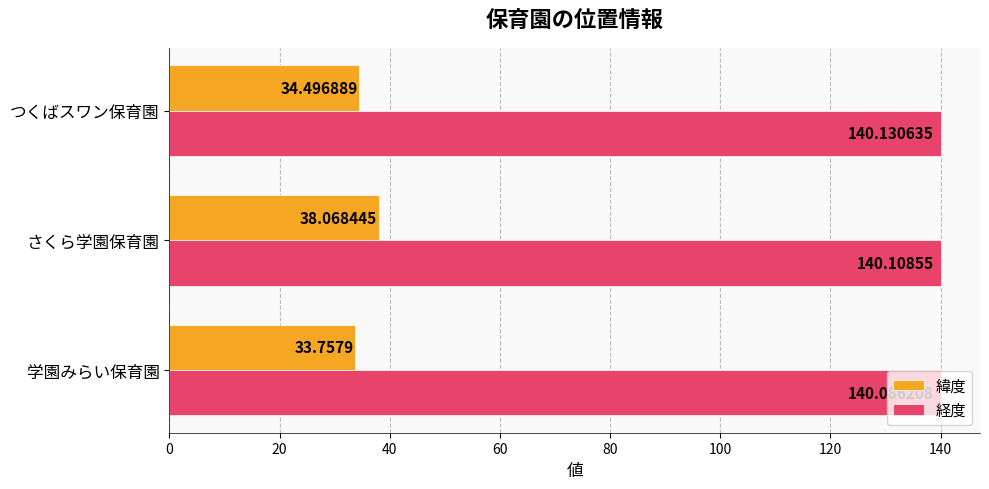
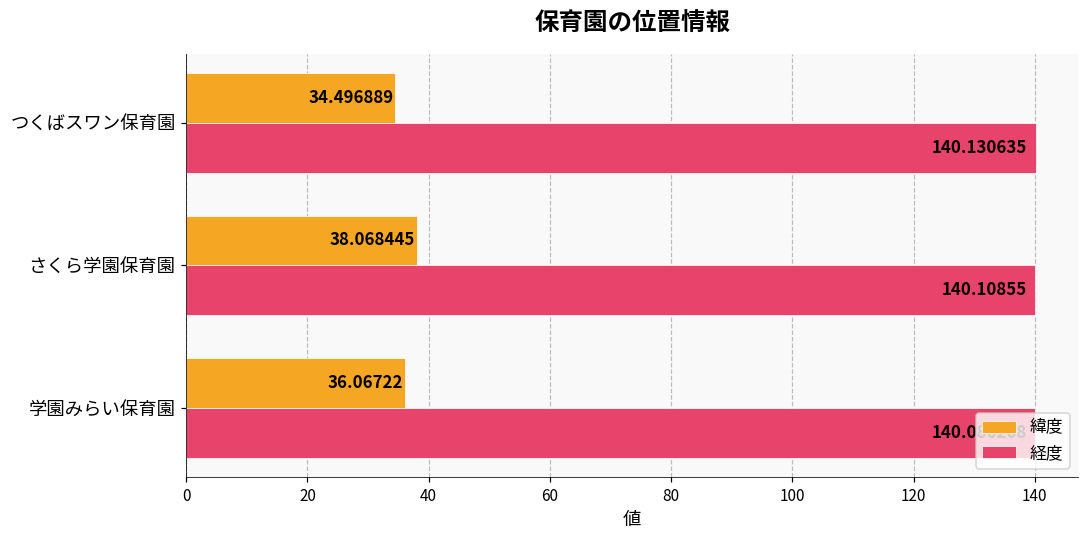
緯度, 学園みらい保育園: 33.7579 -> 36.06722
